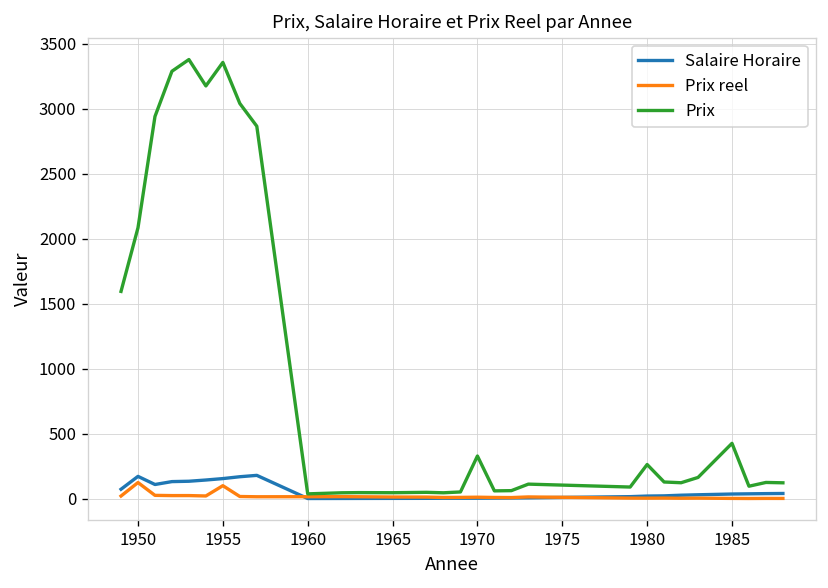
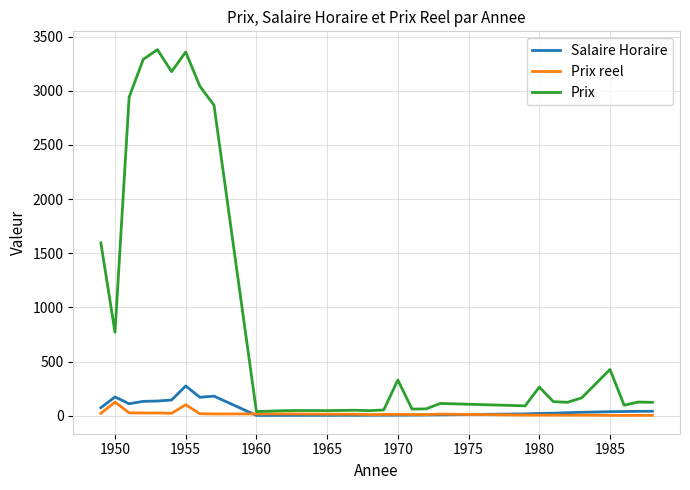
Prix, 1950: 2090 -> 770
Salaire Horaire, 1955: 160 -> 270
